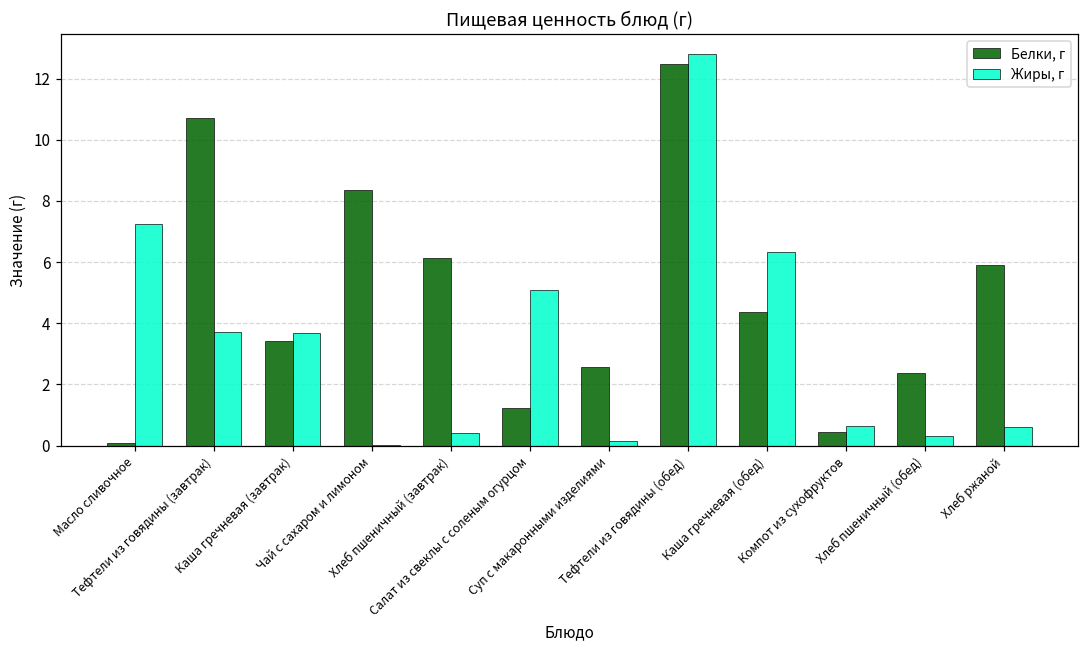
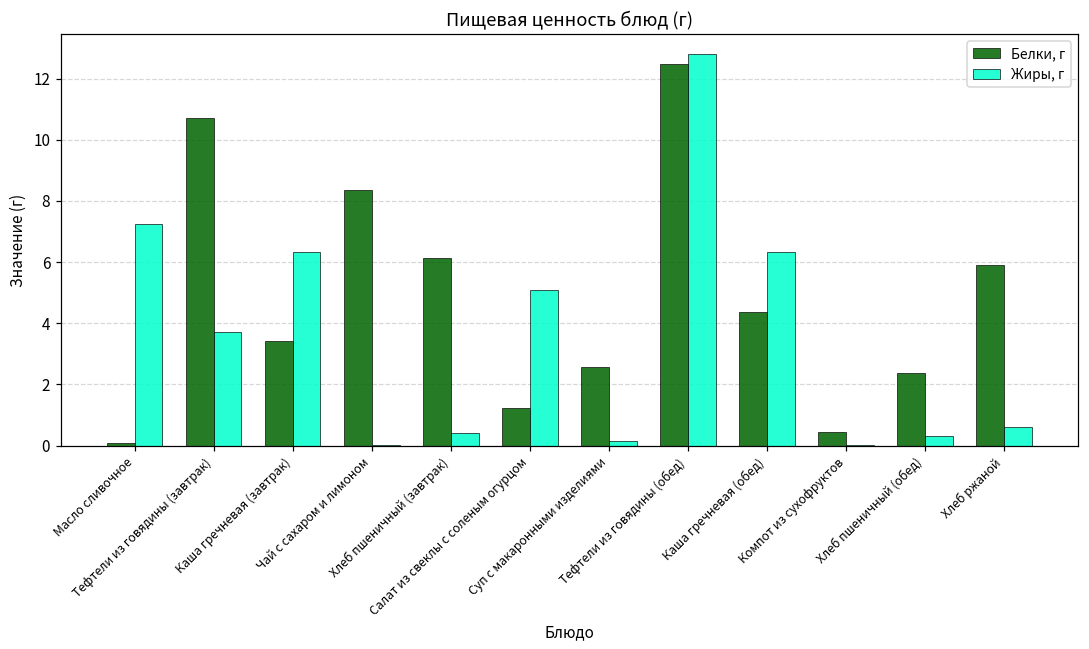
Жиры, г, Каша гречневая (завтрак): 3.7 -> 6.3
Жиры, г, Компот из сухофруктов: 0.7 -> 0.0
